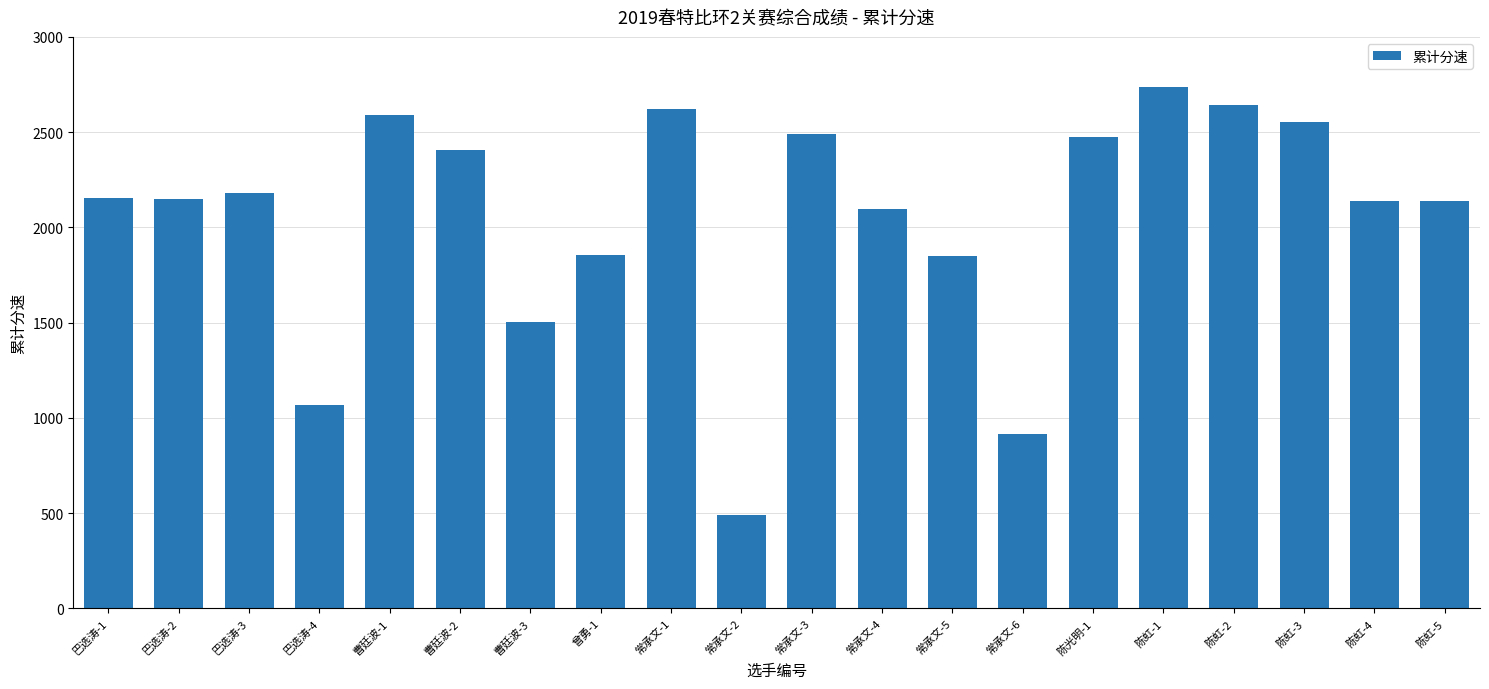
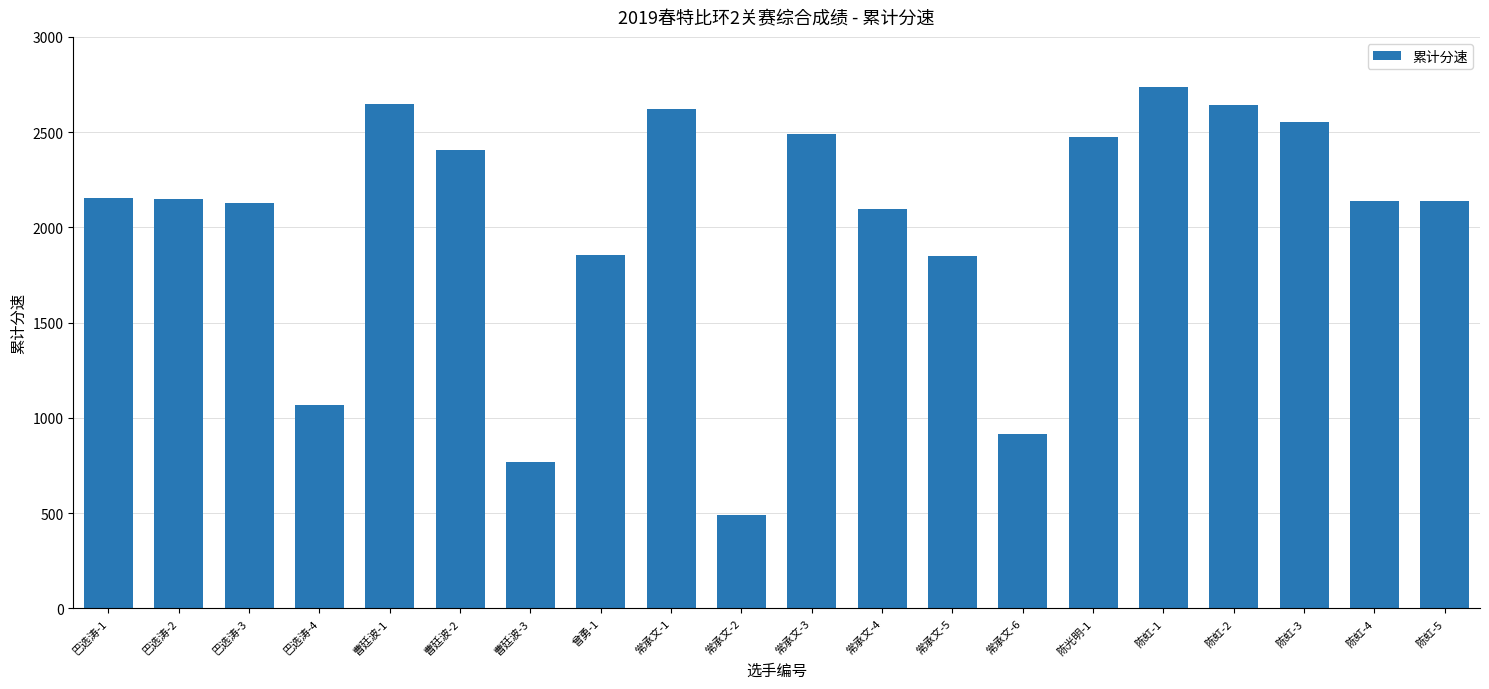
巴选涛-3: 2180 -> 2130
曹廷波-1: 2590 -> 2650
曹廷波-3: 1500 -> 770
